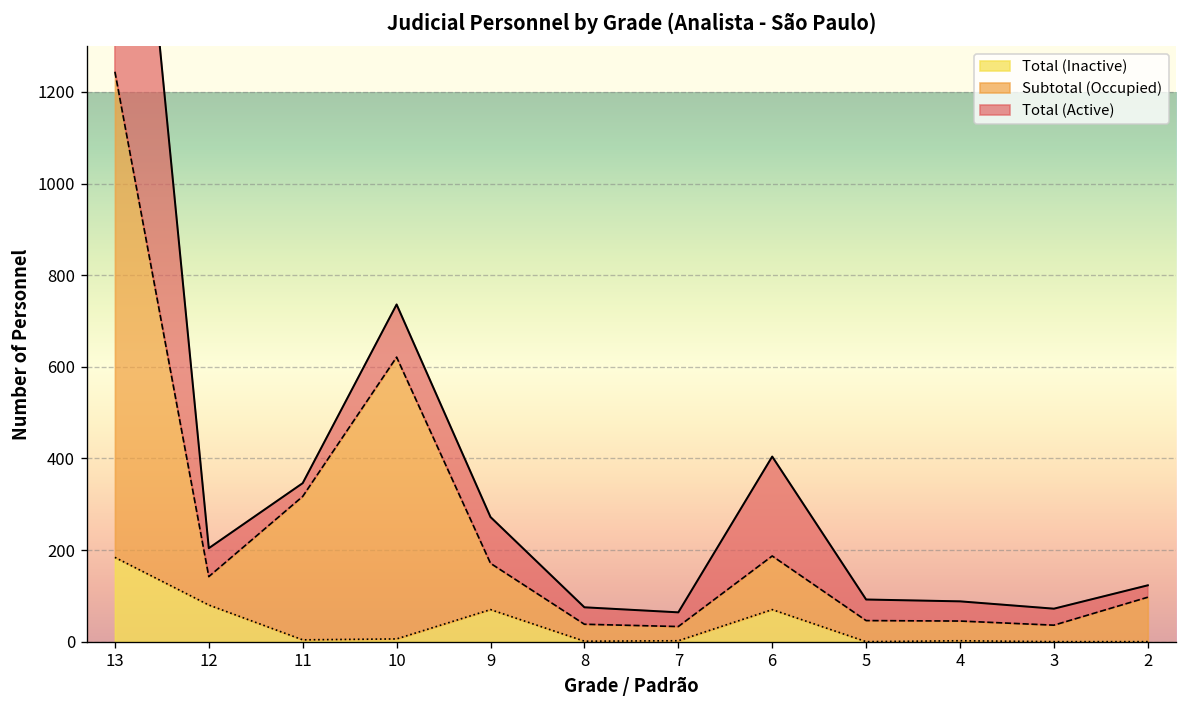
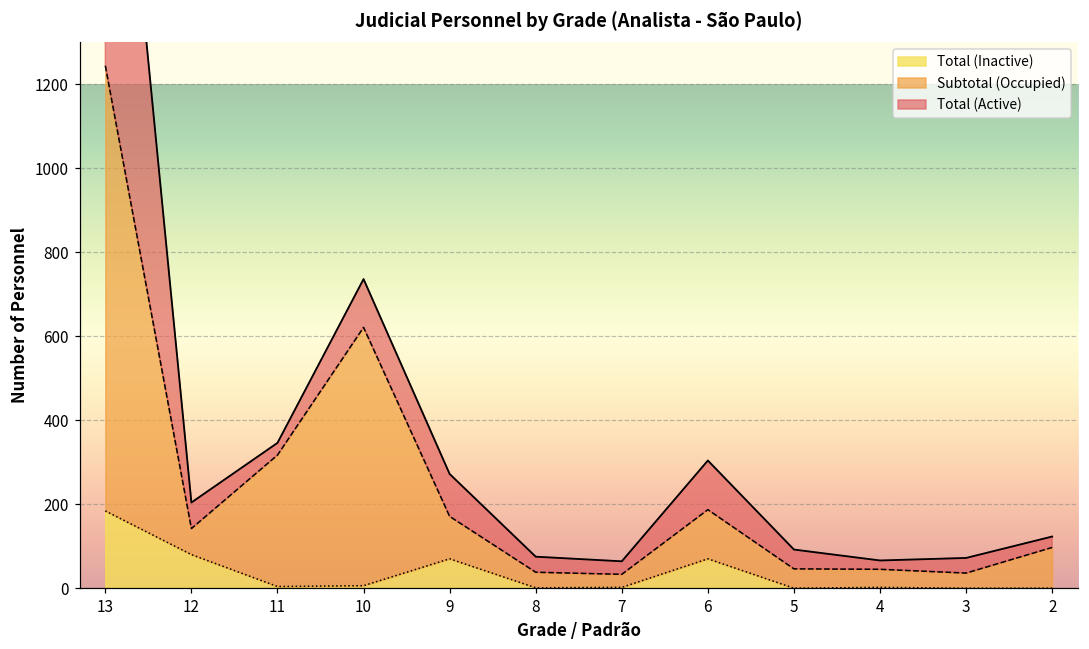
Total (Active), 6: 220 -> 120
Total (Active), 4: 40 -> 20
